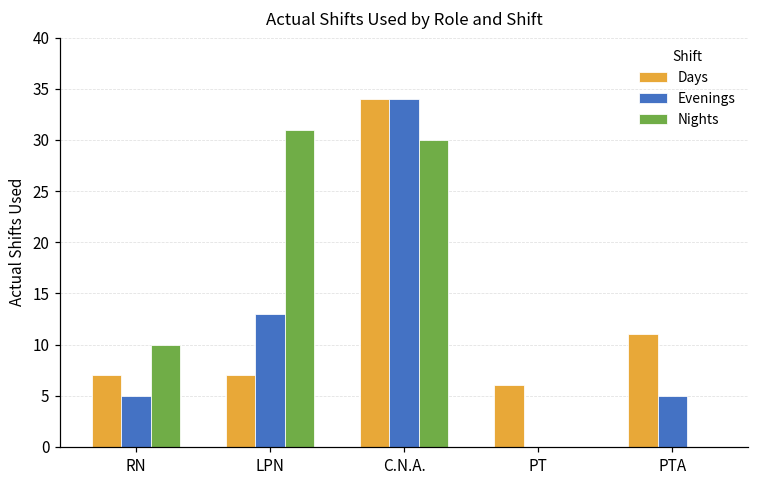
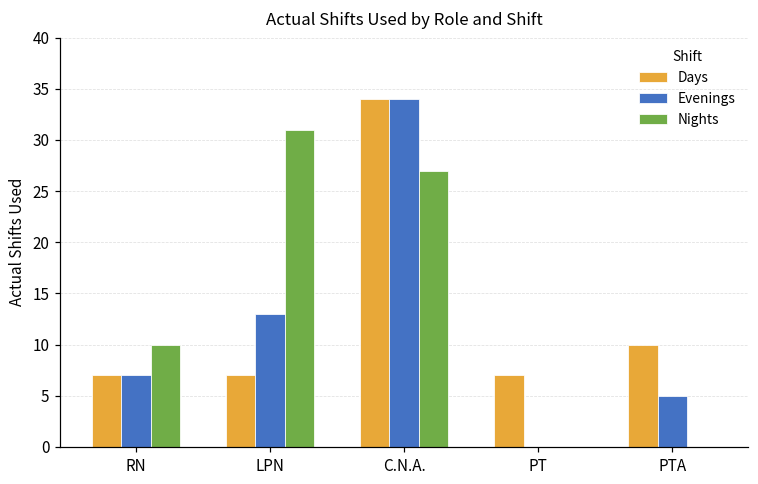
Evenings, RN: 5 -> 7
Nights, C.N.A.: 30 -> 27
Days, PT: 6 -> 7
Days, PTA: 11 -> 10
